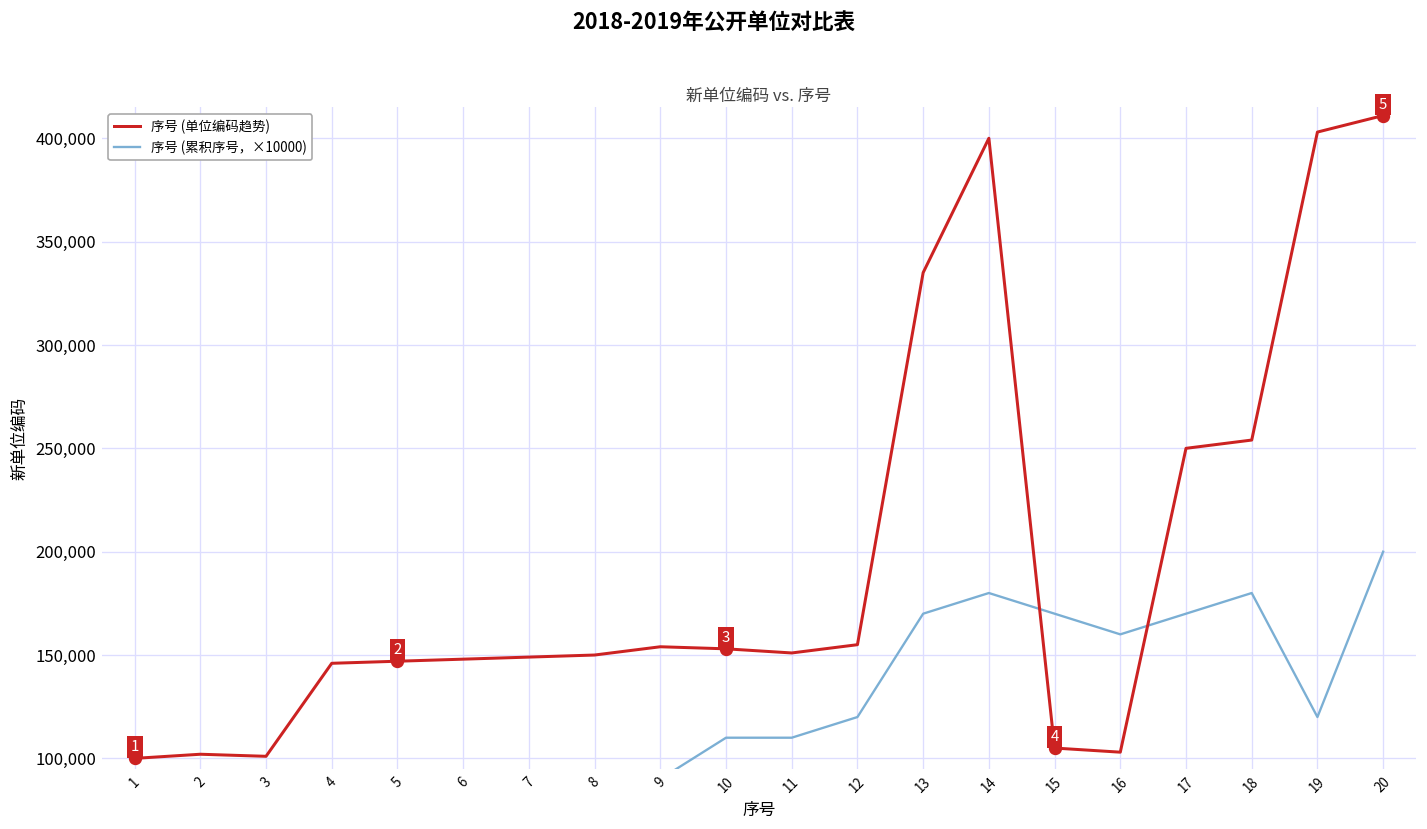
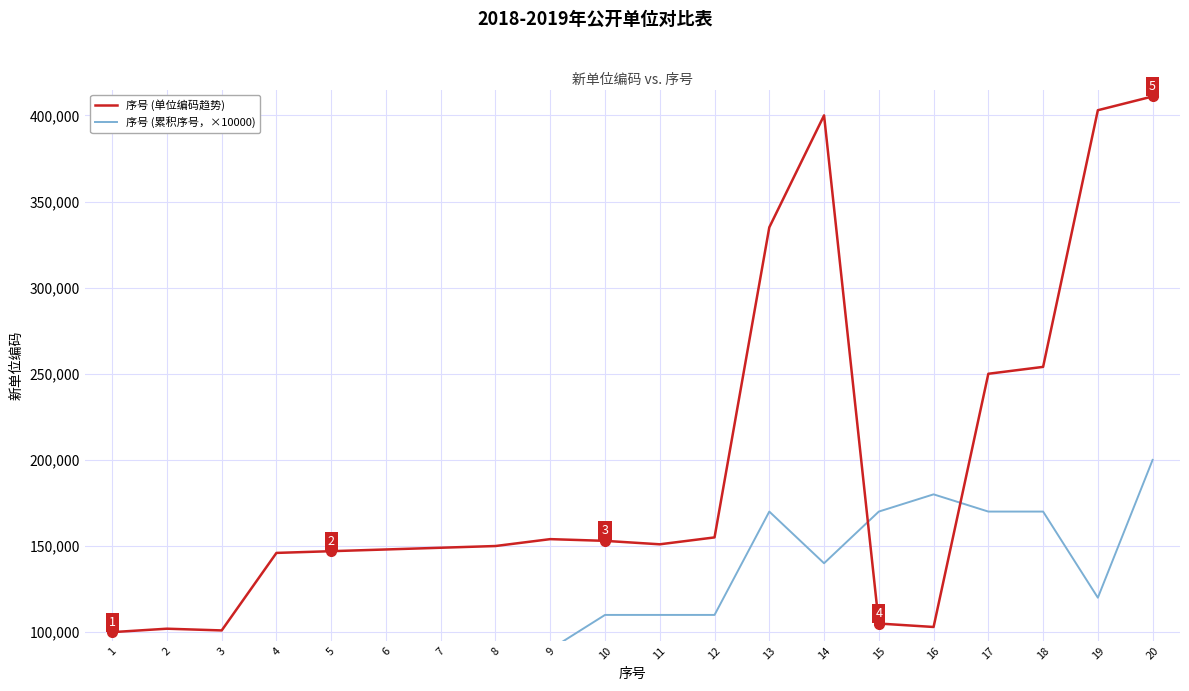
序号 (累积序号，×10000), 12: 120,000 -> 110,000
序号 (累积序号，×10000), 14: 180,000 -> 140,000
序号 (累积序号，×10000), 16: 160,000 -> 180,000
序号 (累积序号，×10000), 18: 180,000 -> 170,000
